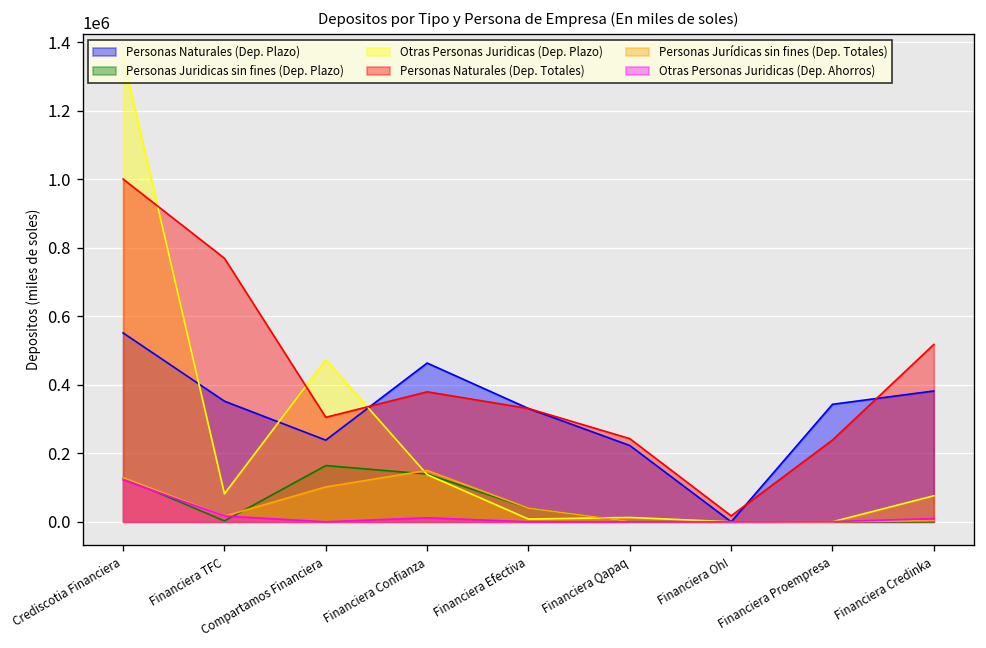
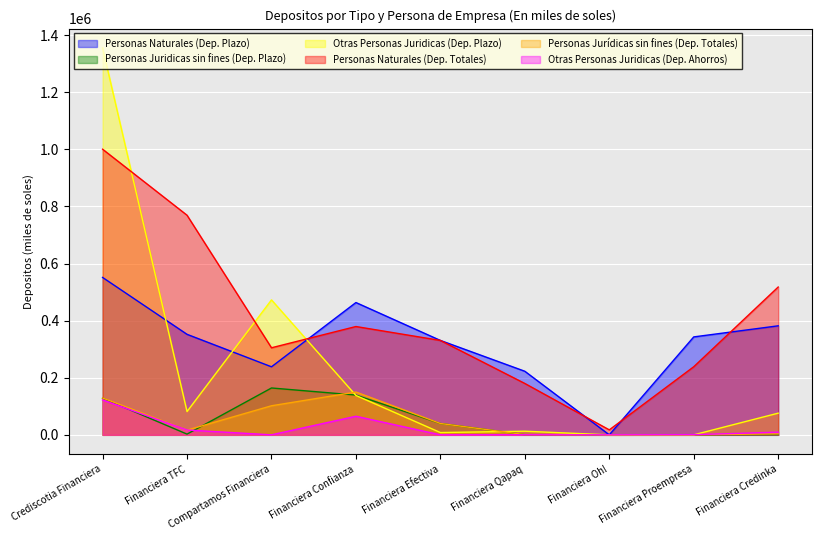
Otras Personas Juridicas (Dep. Ahorros), Financiera Confianza: 10000 -> 70000
Personas Naturales (Dep. Totales), Financiera Qapaq: 240000 -> 180000
